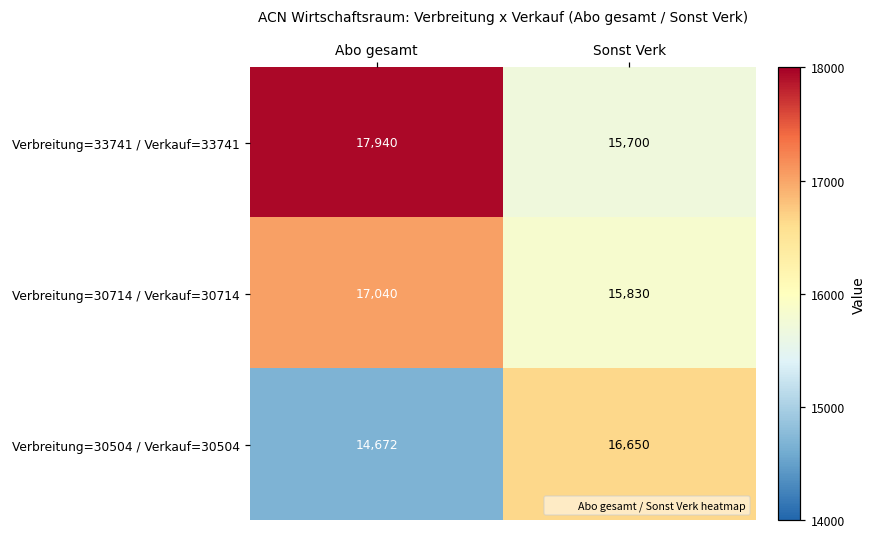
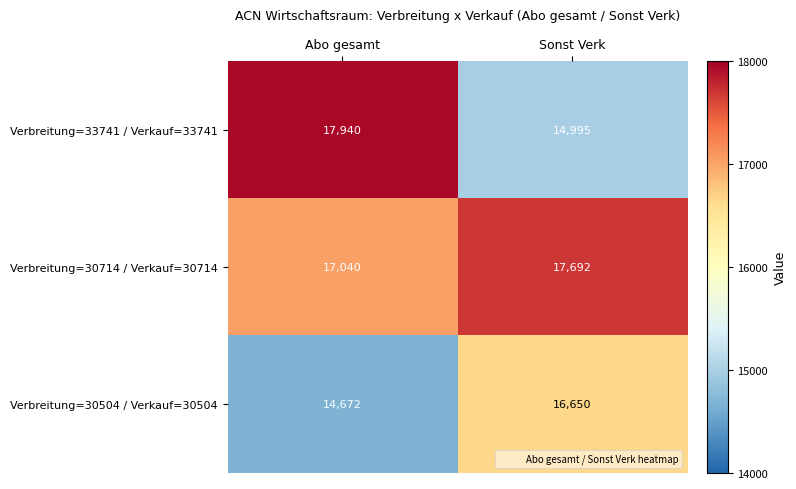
Verbreitung=33741 / Verkauf=33741, Sonst Verk: 15,700 -> 14,995
Verbreitung=30714 / Verkauf=30714, Sonst Verk: 15,830 -> 17,692
